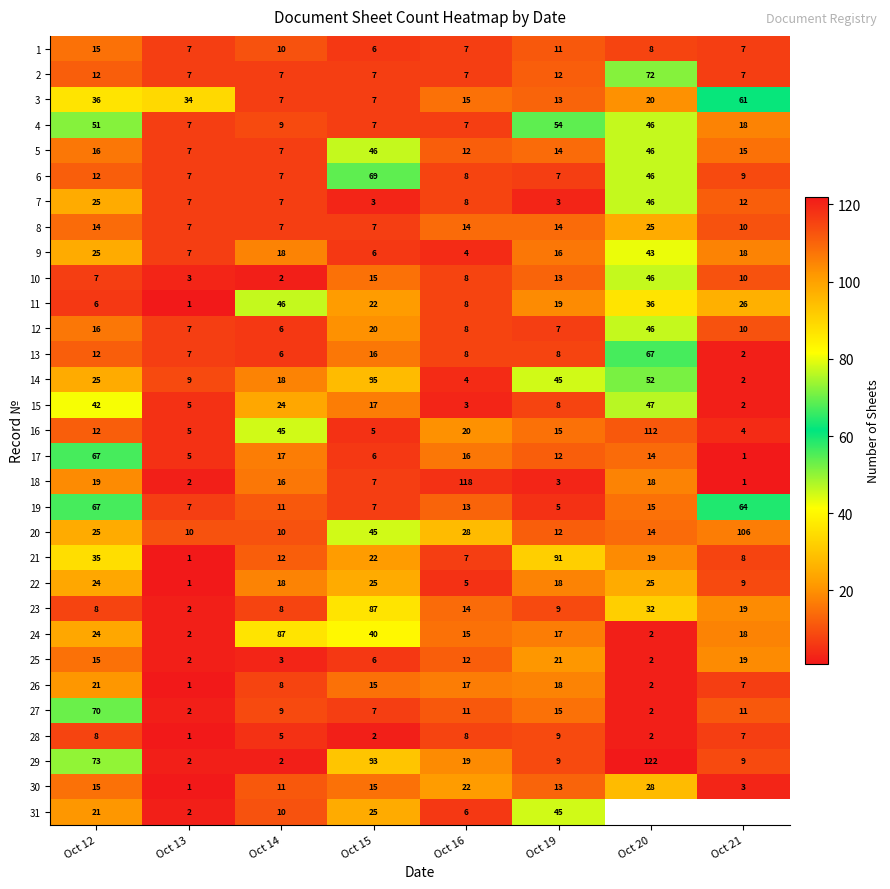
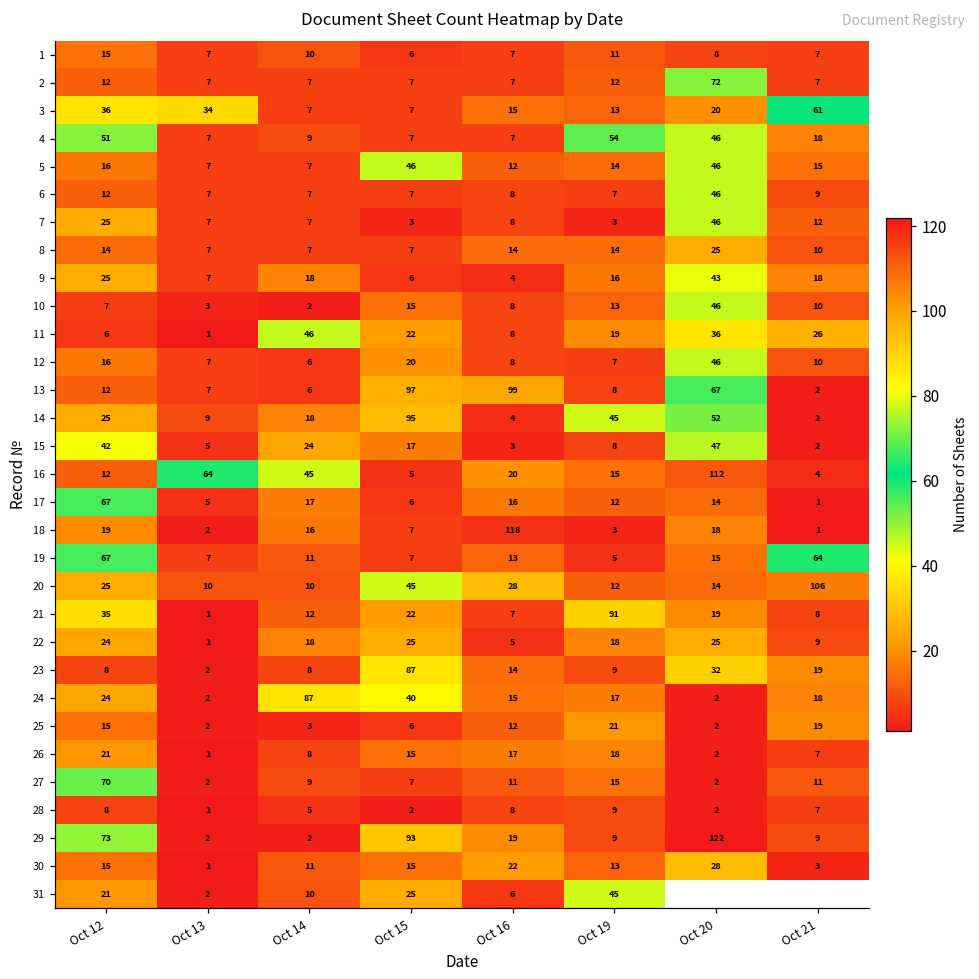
6, Oct 15: 69 -> 7
13, Oct 15: 16 -> 97
13, Oct 16: 8 -> 99
16, Oct 13: 5 -> 64
